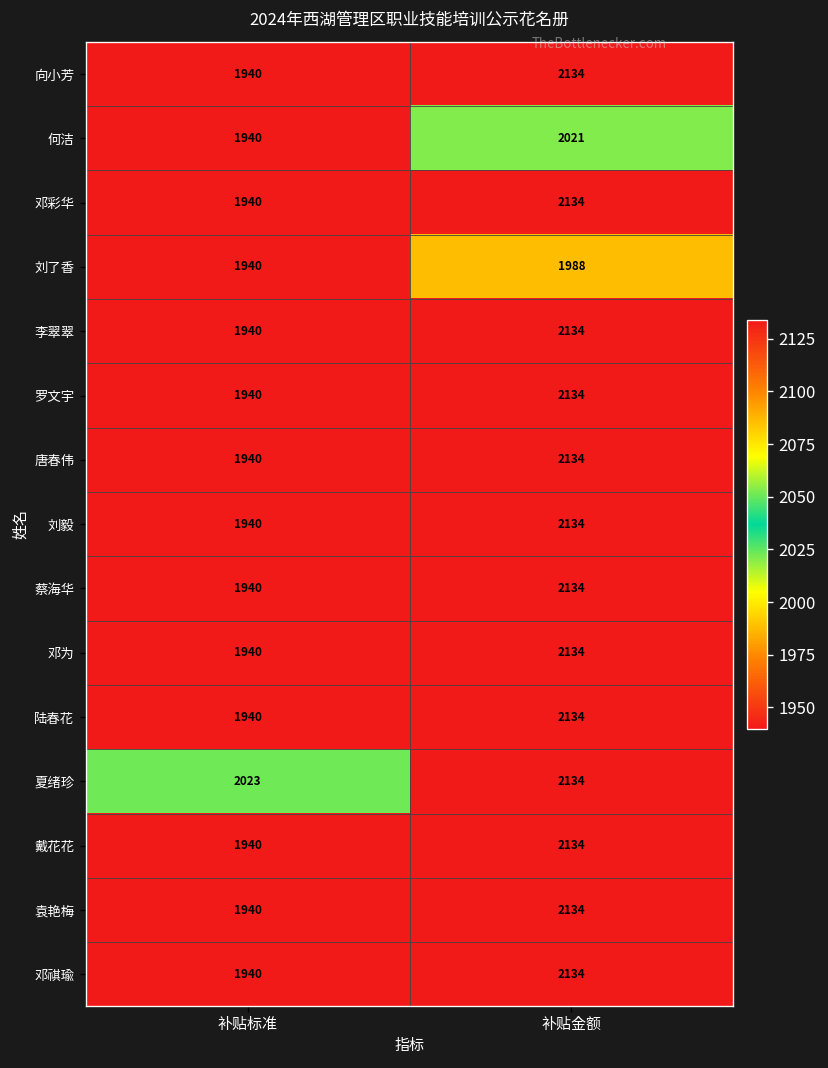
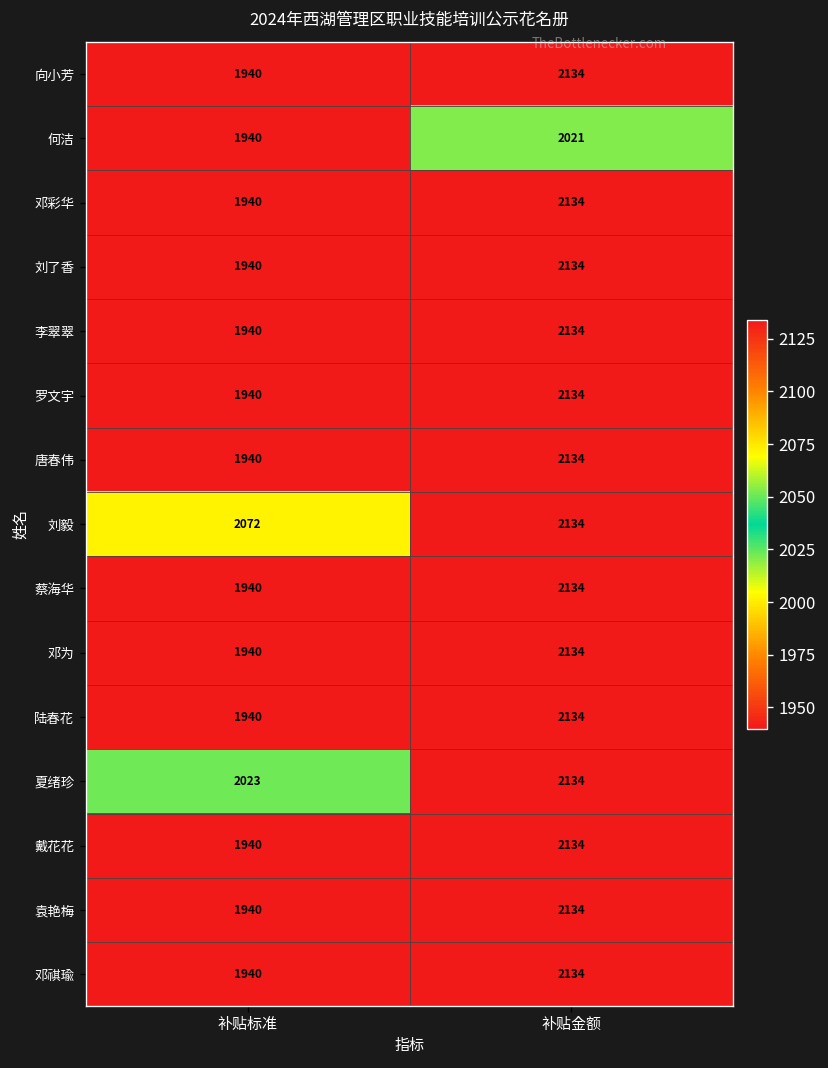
刘了香, 补贴金额: 1988 -> 2134
刘毅, 补贴标准: 1940 -> 2072
